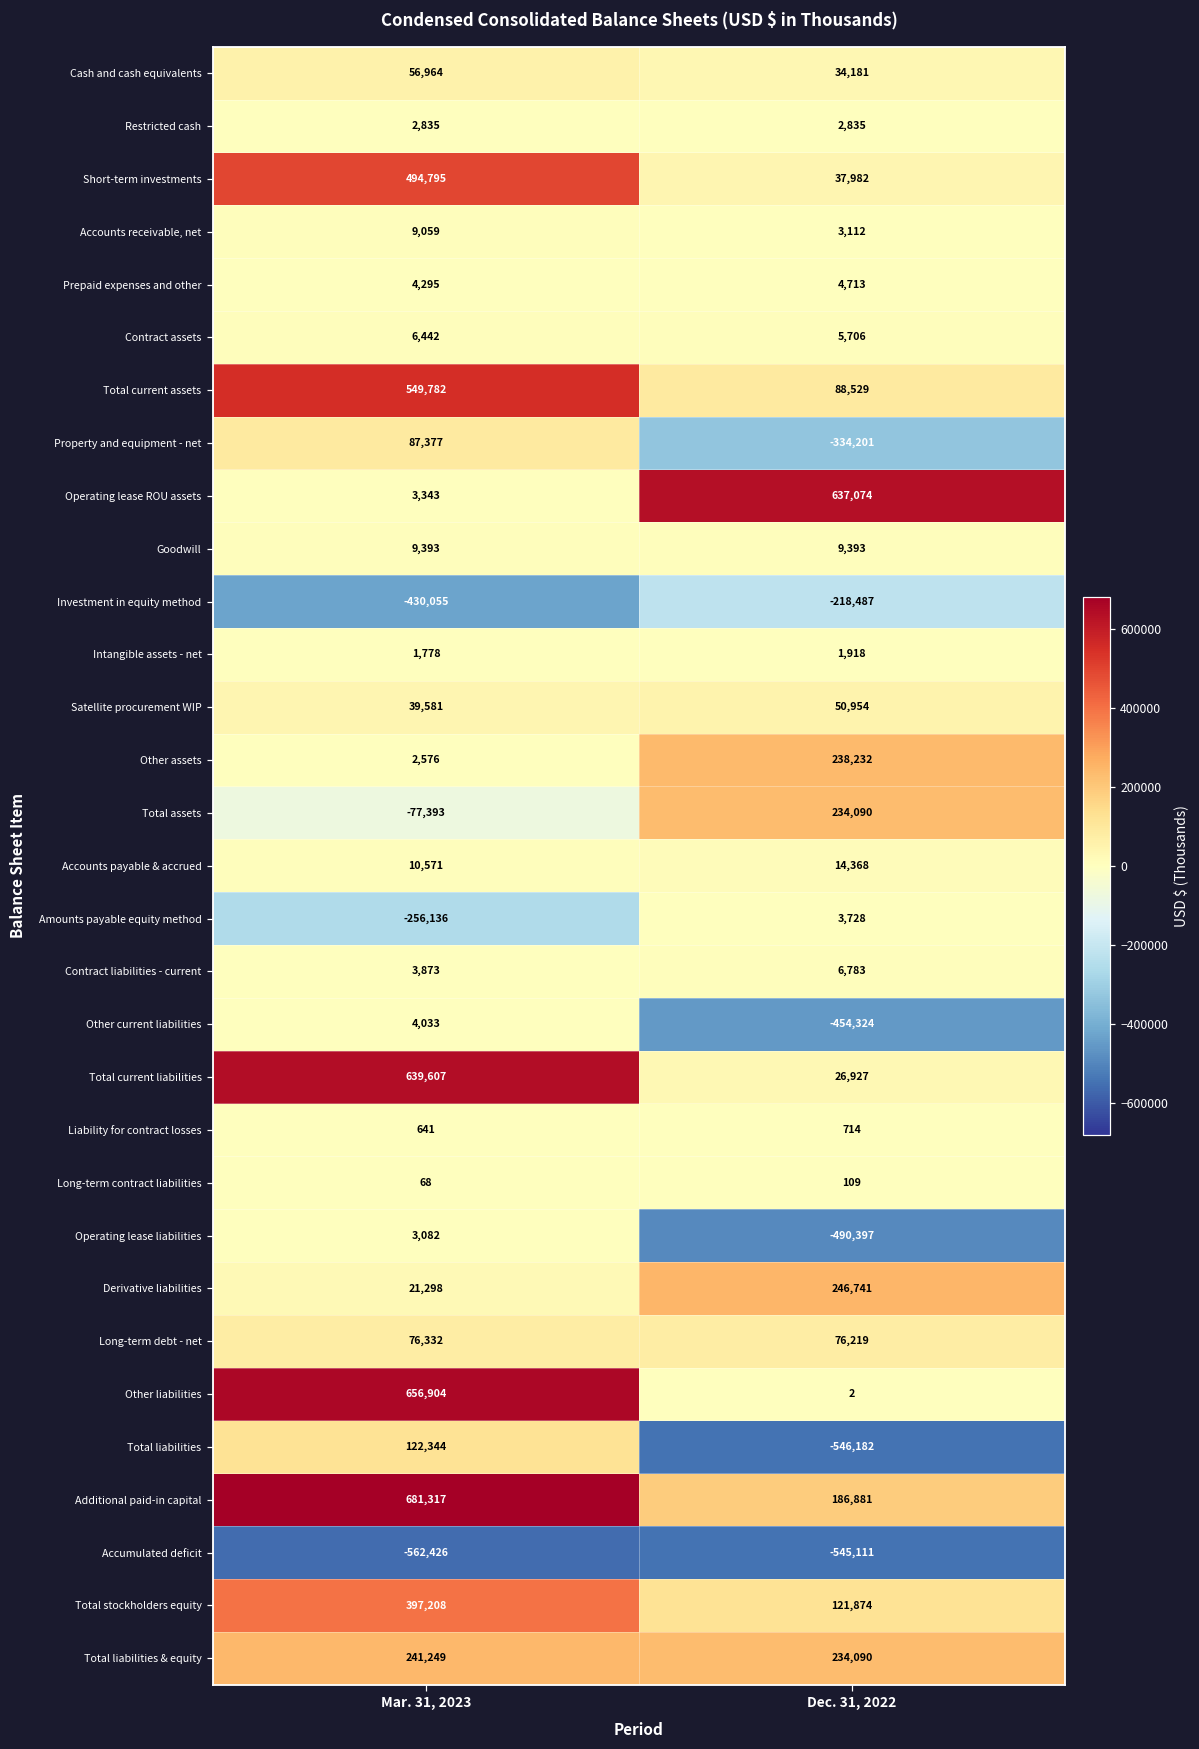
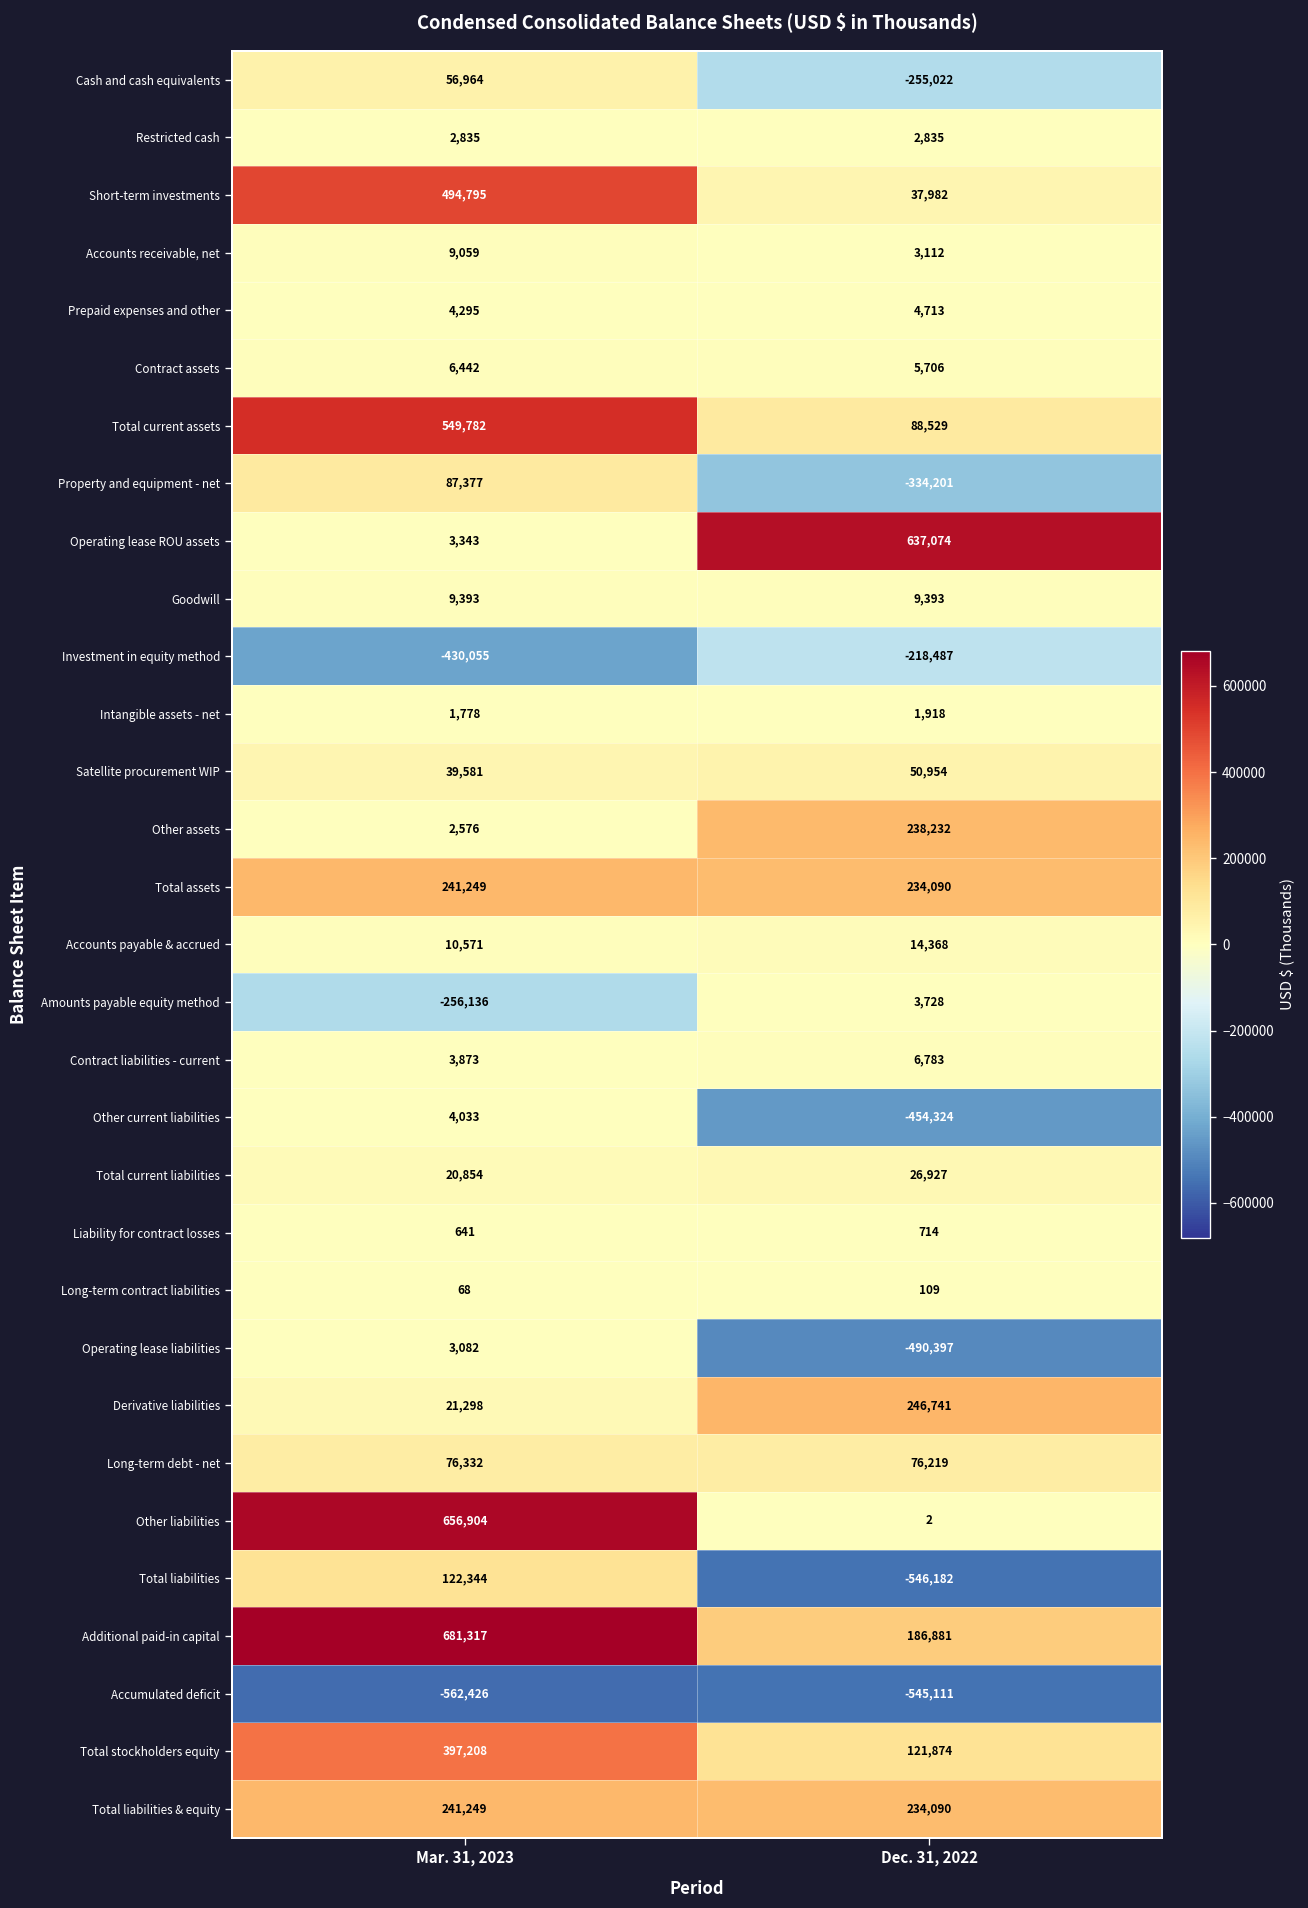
Cash and cash equivalents, Dec. 31, 2022: 34,181 -> -255,022
Total assets, Mar. 31, 2023: -77,393 -> 241,249
Total current liabilities, Mar. 31, 2023: 639,607 -> 20,854
